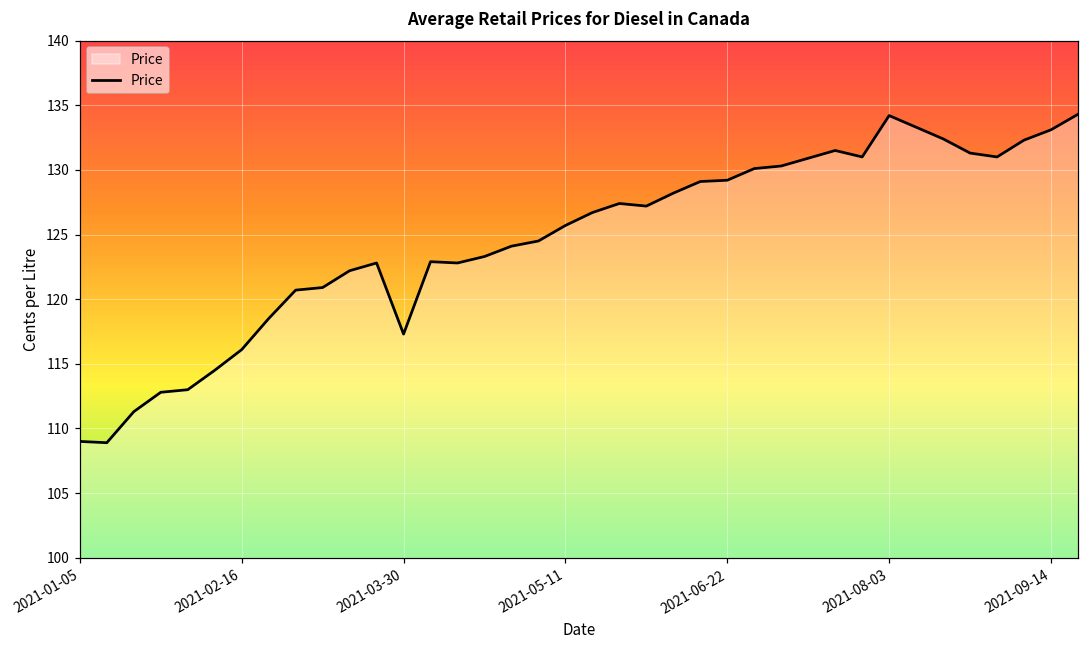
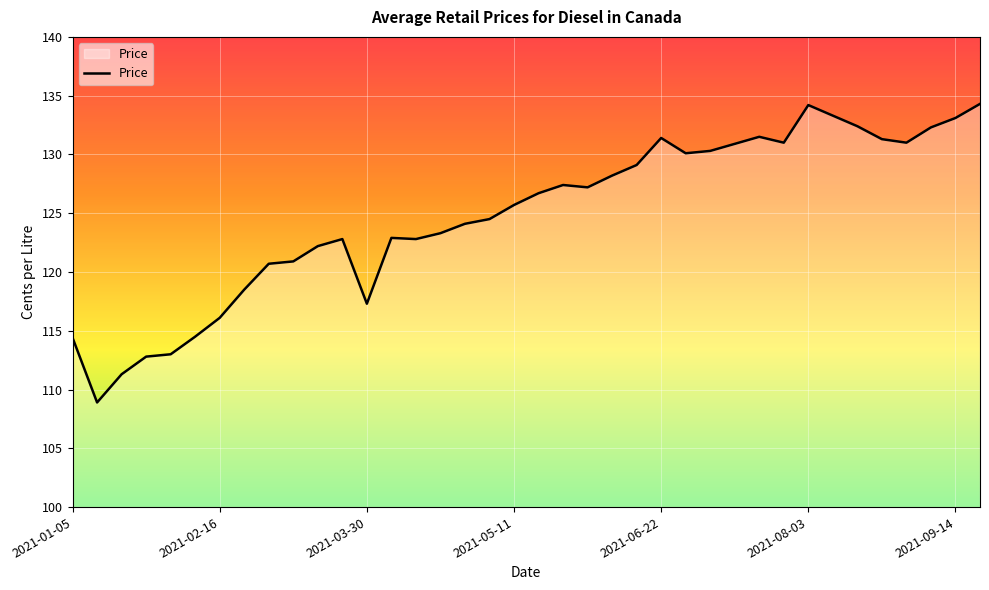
2021-01-05: 109.0 -> 114.4
2021-06-22: 129.2 -> 131.4
